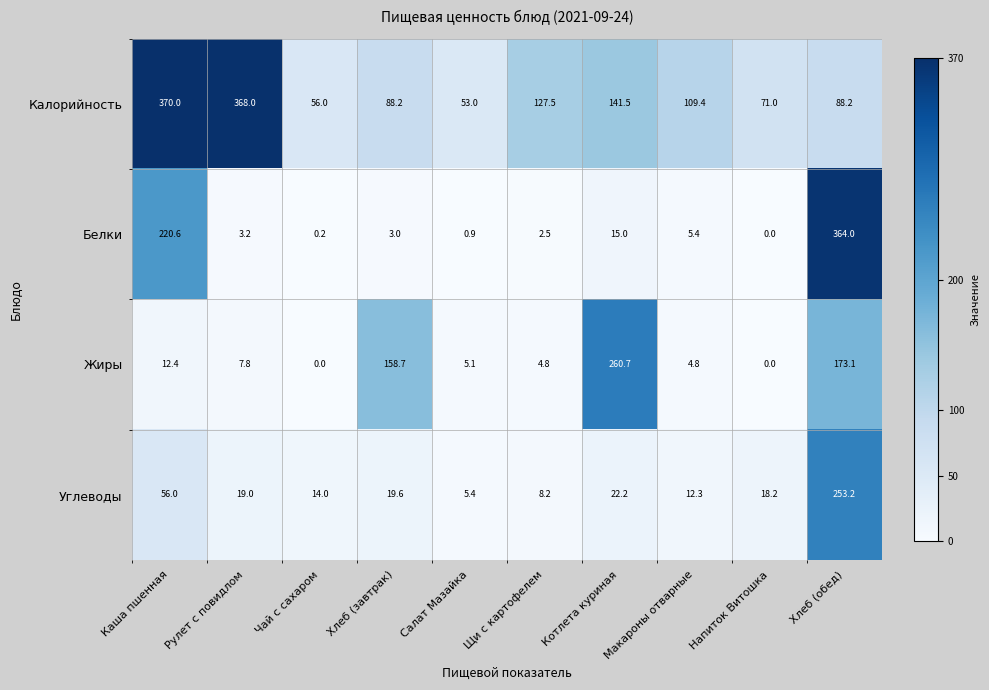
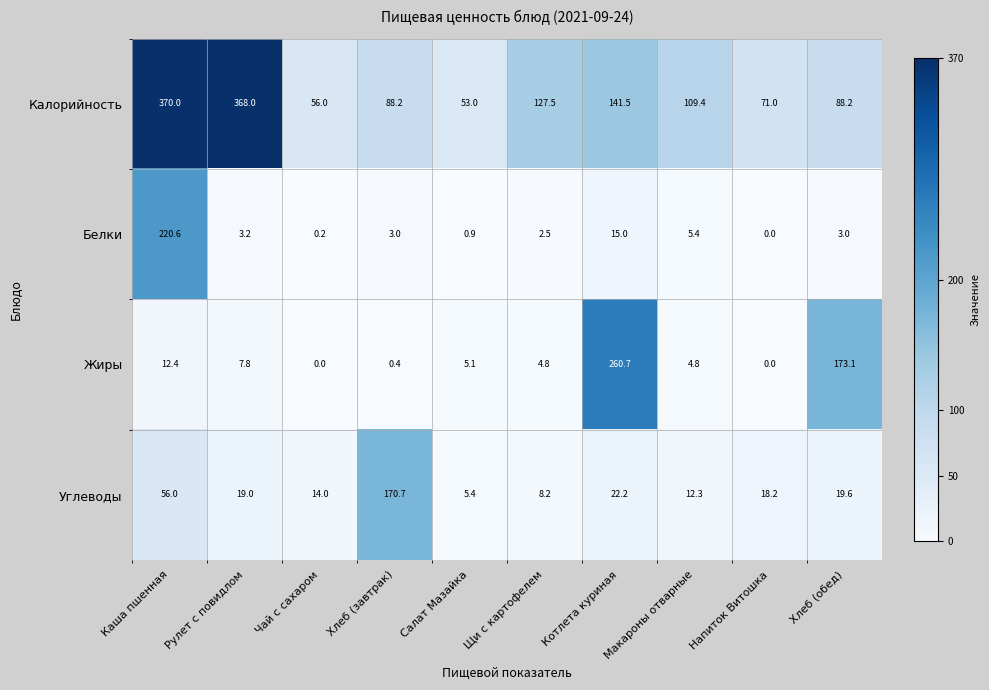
Белки, Хлеб (обед): 364.0 -> 3.0
Жиры, Хлеб (завтрак): 158.7 -> 0.4
Углеводы, Хлеб (завтрак): 19.6 -> 170.7
Углеводы, Хлеб (обед): 253.2 -> 19.6
